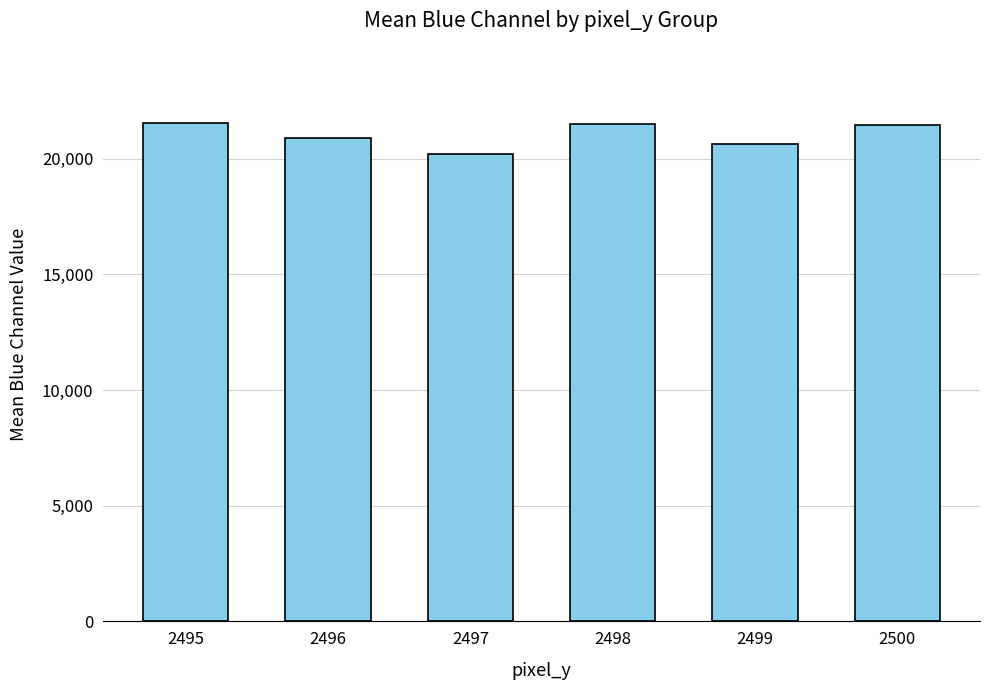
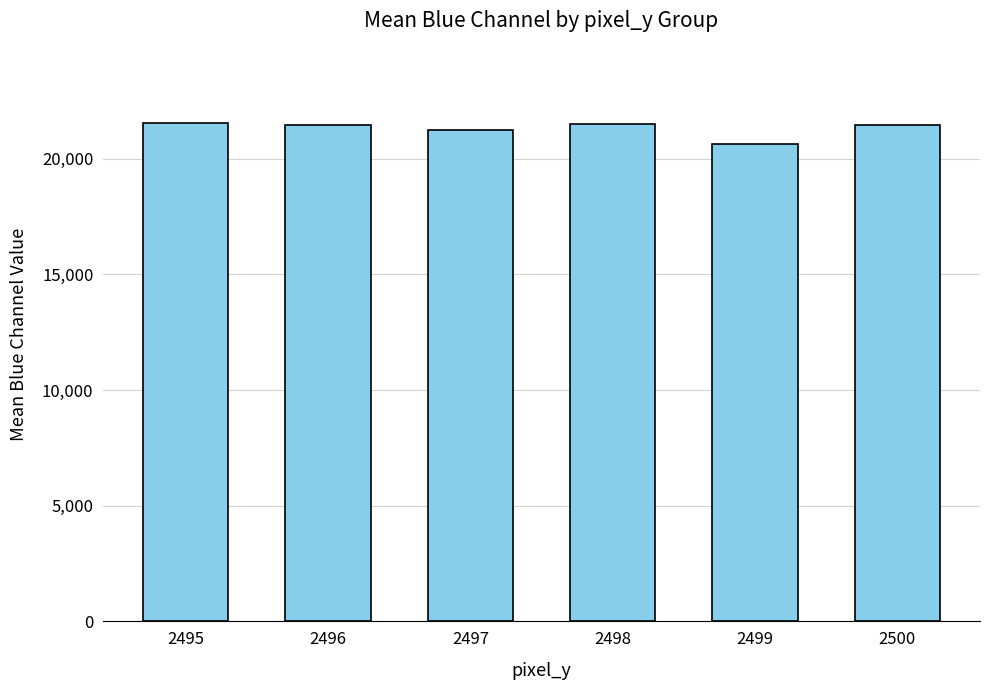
2496: 20,900 -> 21,400
2497: 20,200 -> 21,200
